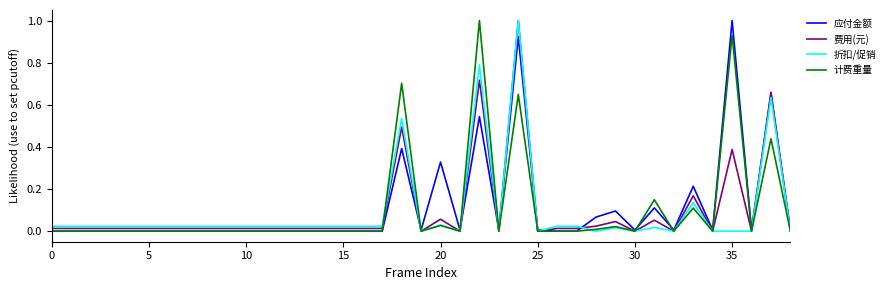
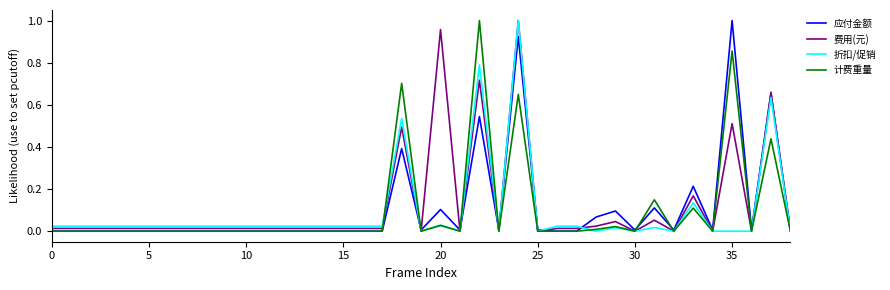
应付金额, 20: 0.33 -> 0.10
费用(元), 20: 0.06 -> 0.96
费用(元), 35: 0.39 -> 0.51
计费重量, 35: 0.93 -> 0.86
